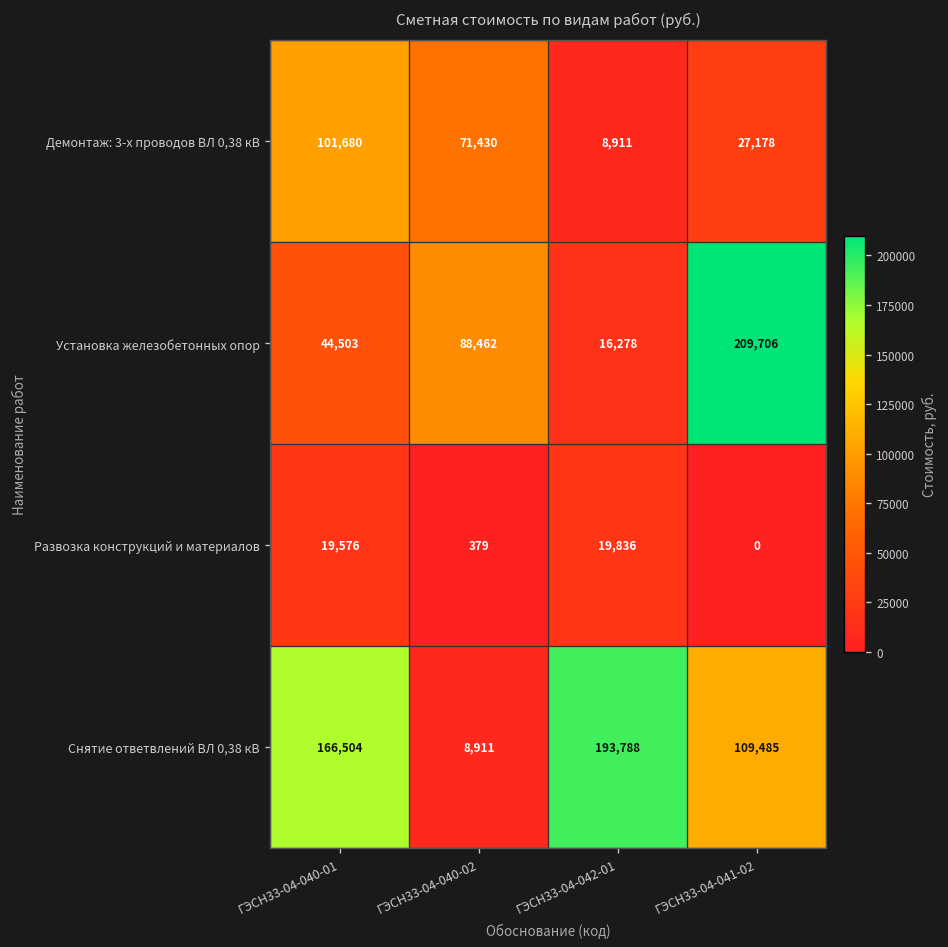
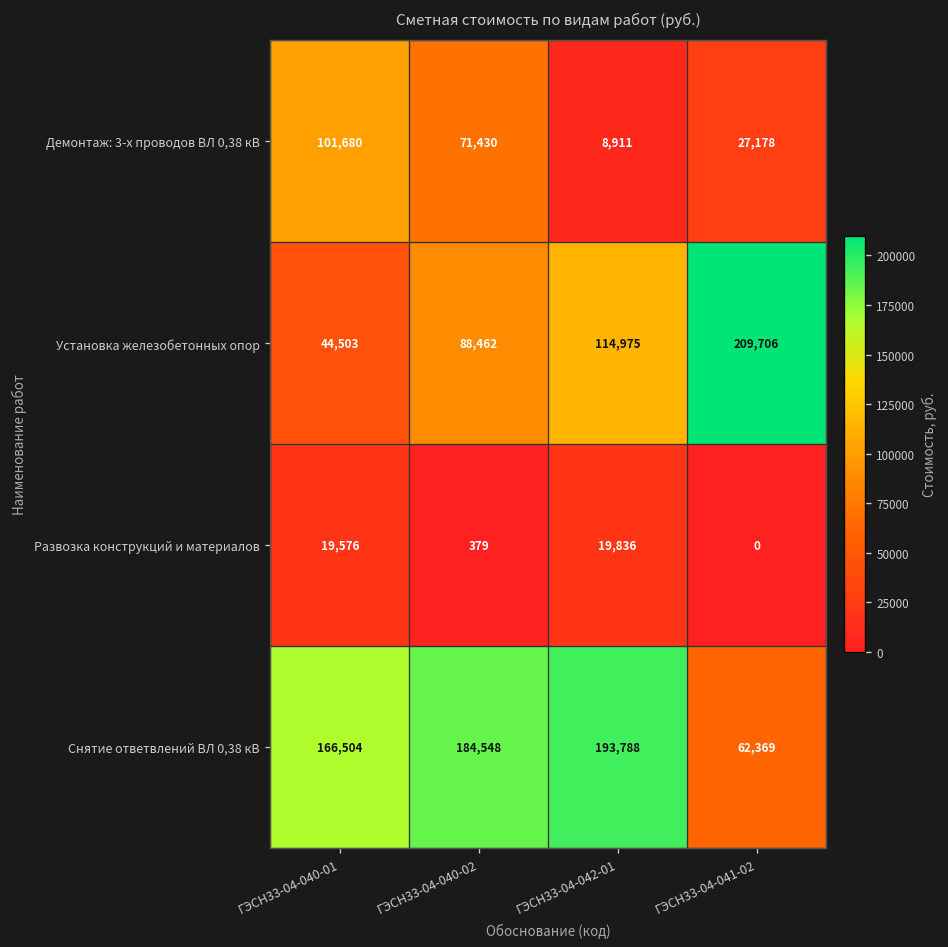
Установка железобетонных опор, ГЭСН33-04-042-01: 16,278 -> 114,975
Снятие ответвлений ВЛ 0,38 кВ, ГЭСН33-04-040-02: 8,911 -> 184,548
Снятие ответвлений ВЛ 0,38 кВ, ГЭСН33-04-041-02: 109,485 -> 62,369
